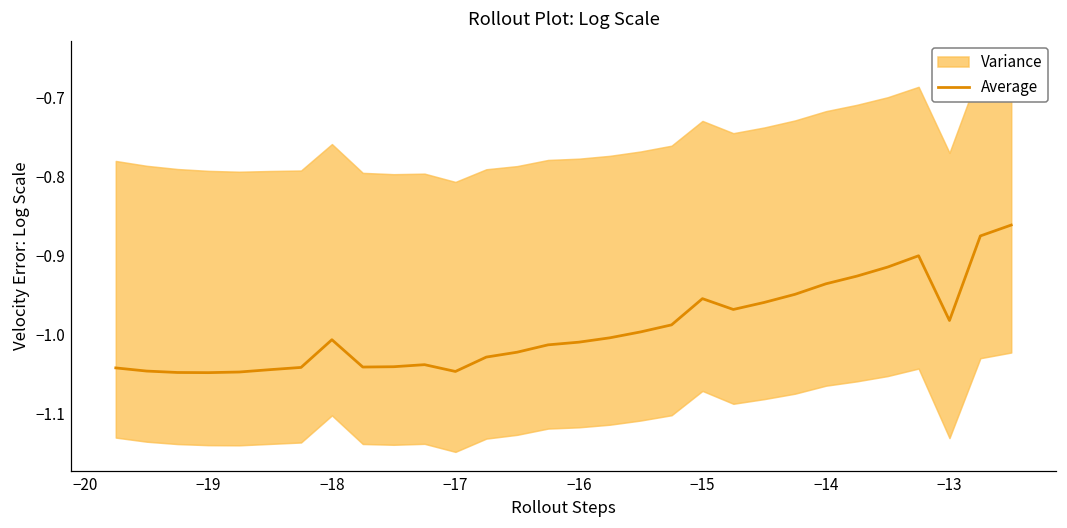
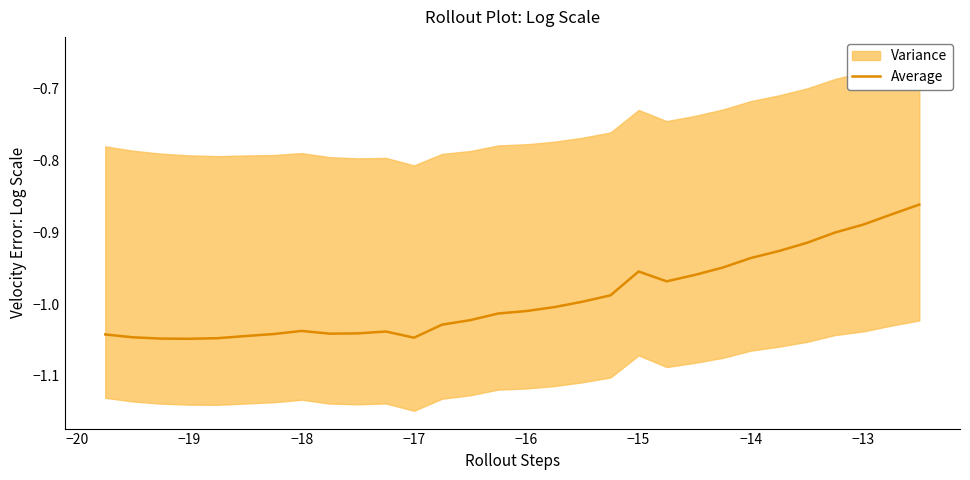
Average, −18: -1.01 -> -1.04
Average, −13: -0.98 -> -0.89
